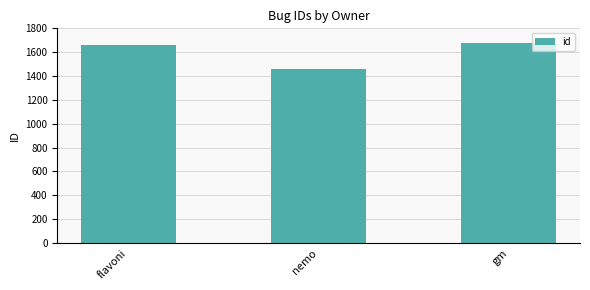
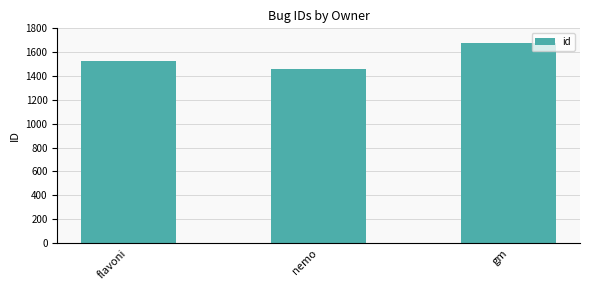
flavoni: 1660 -> 1530
